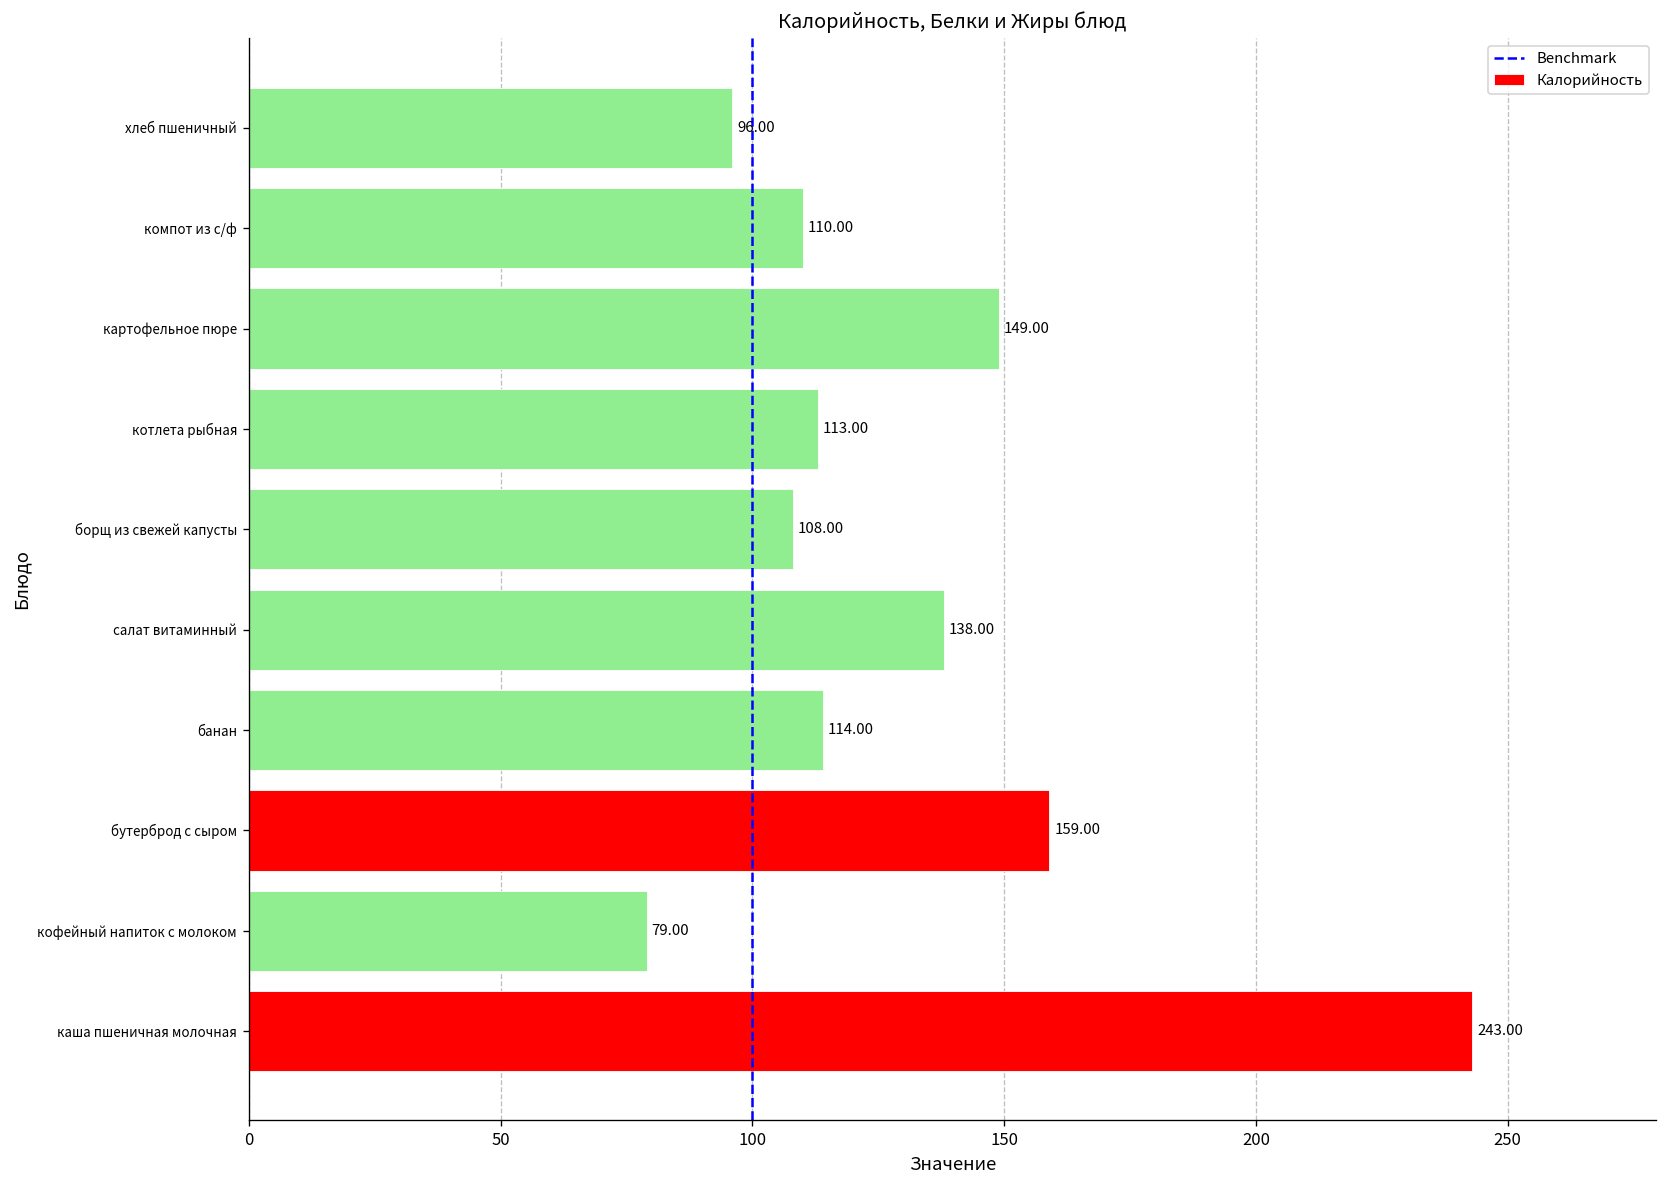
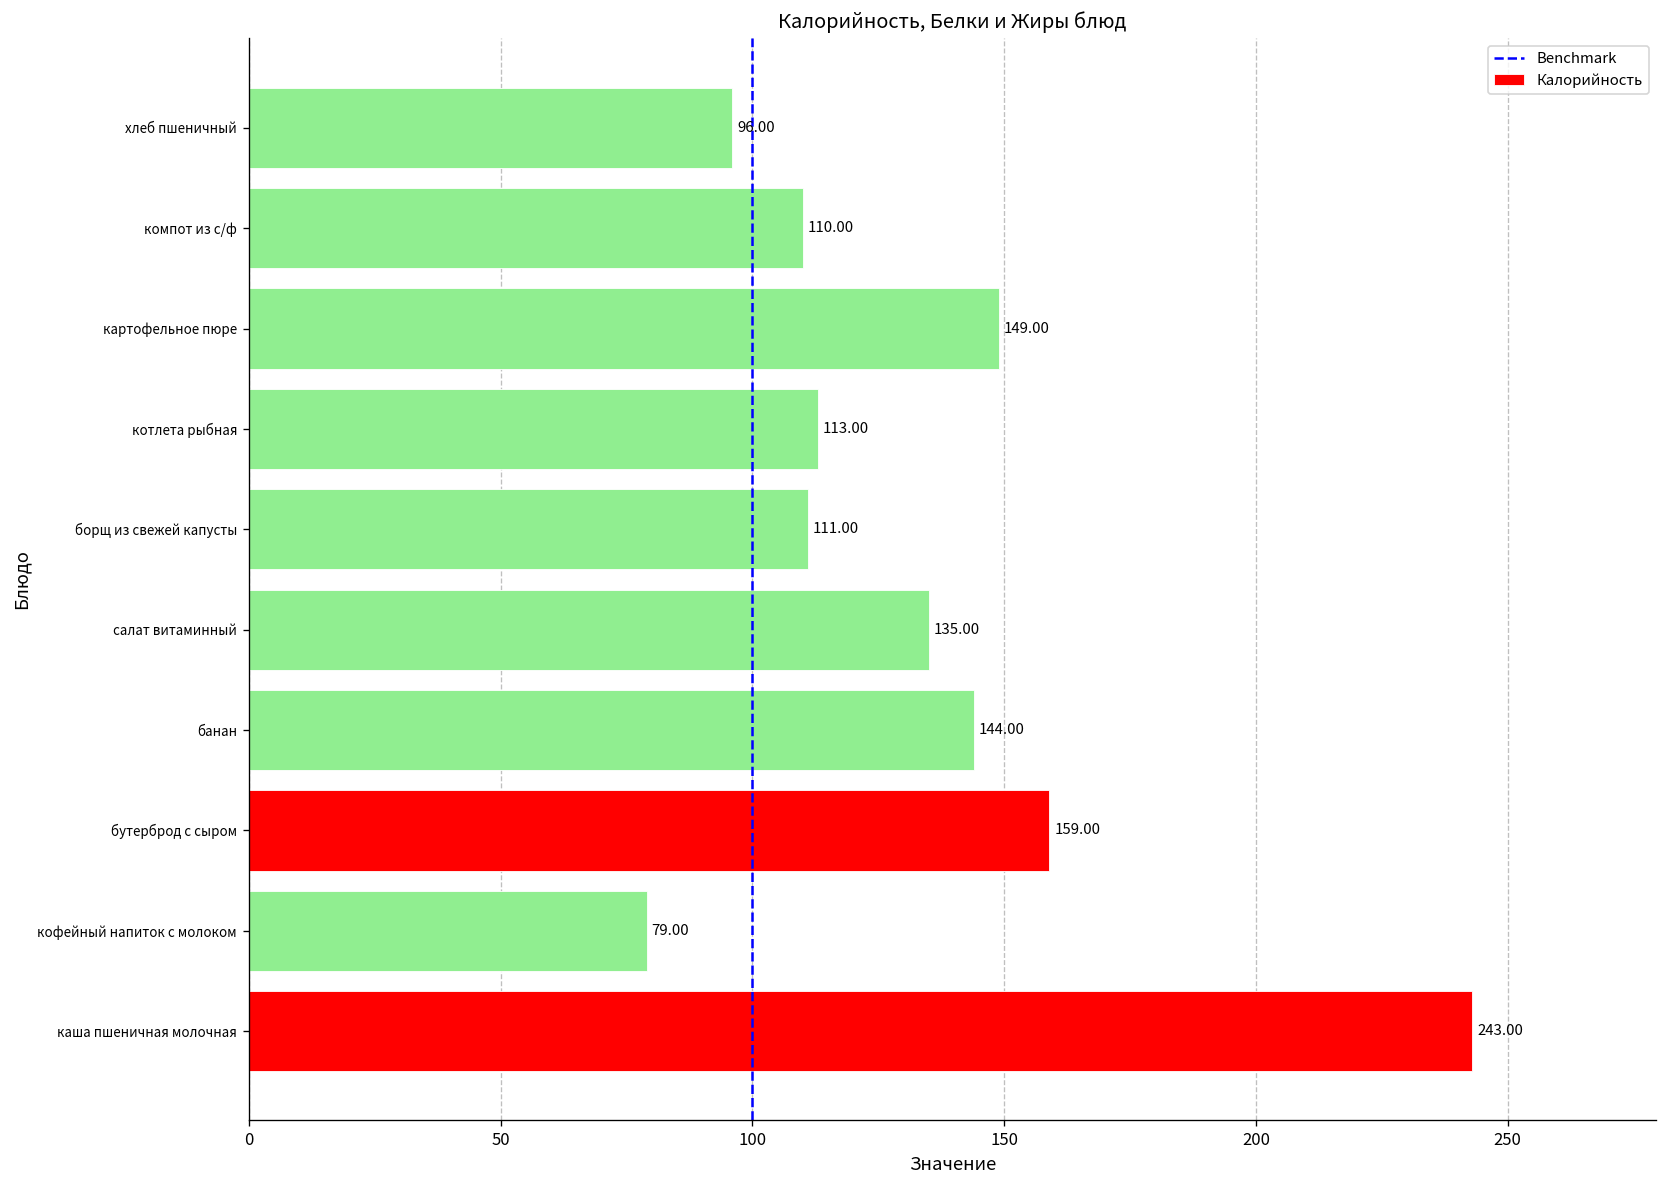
борщ из свежей капусты: 108.00 -> 111.00
салат витаминный: 138.00 -> 135.00
банан: 114.00 -> 144.00
